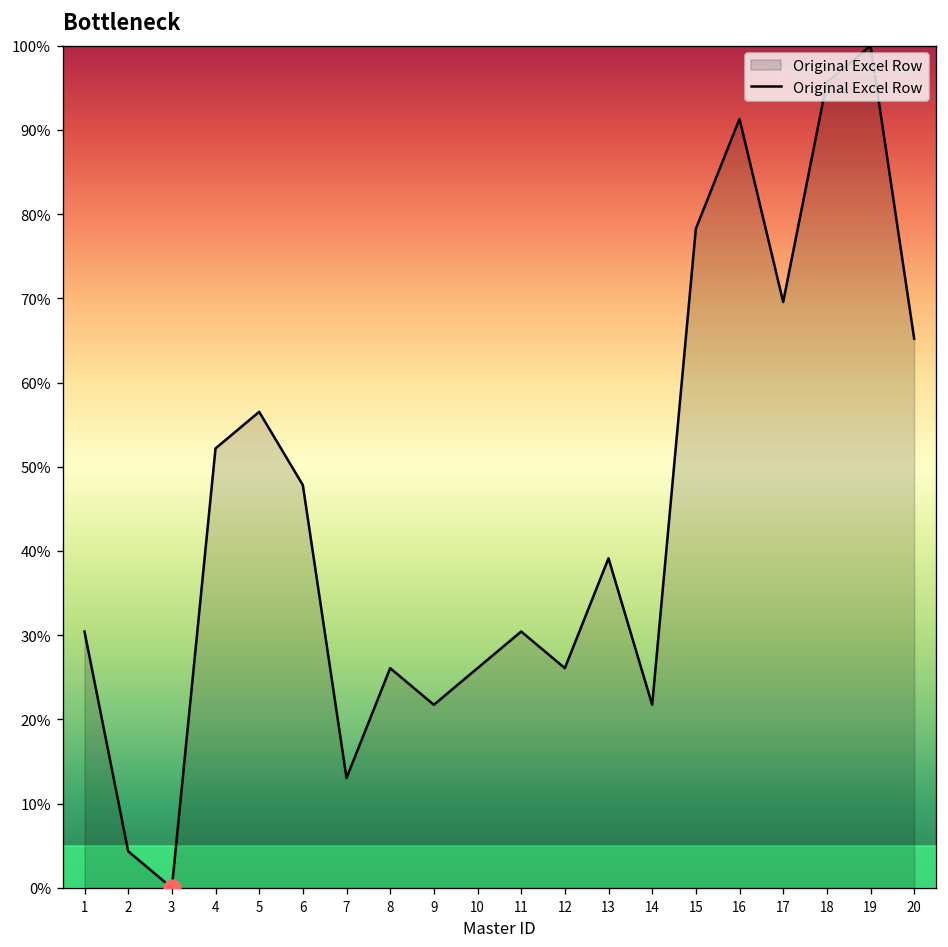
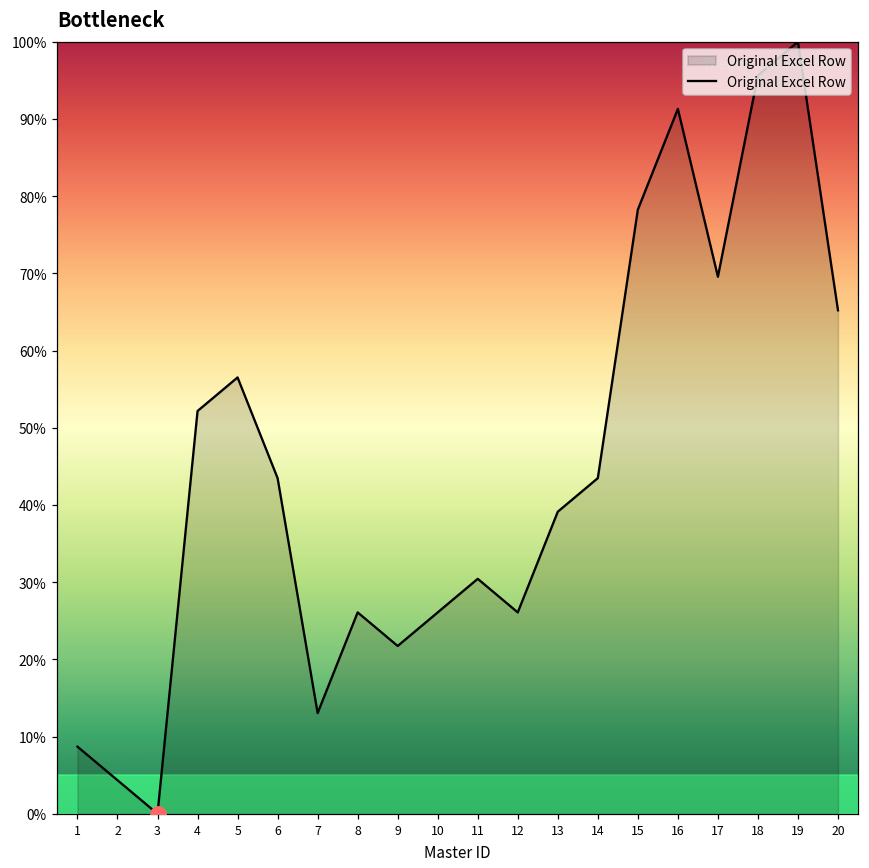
Original Excel Row, 1: 30% -> 9%
Original Excel Row, 6: 48% -> 43%
Original Excel Row, 14: 22% -> 43%
